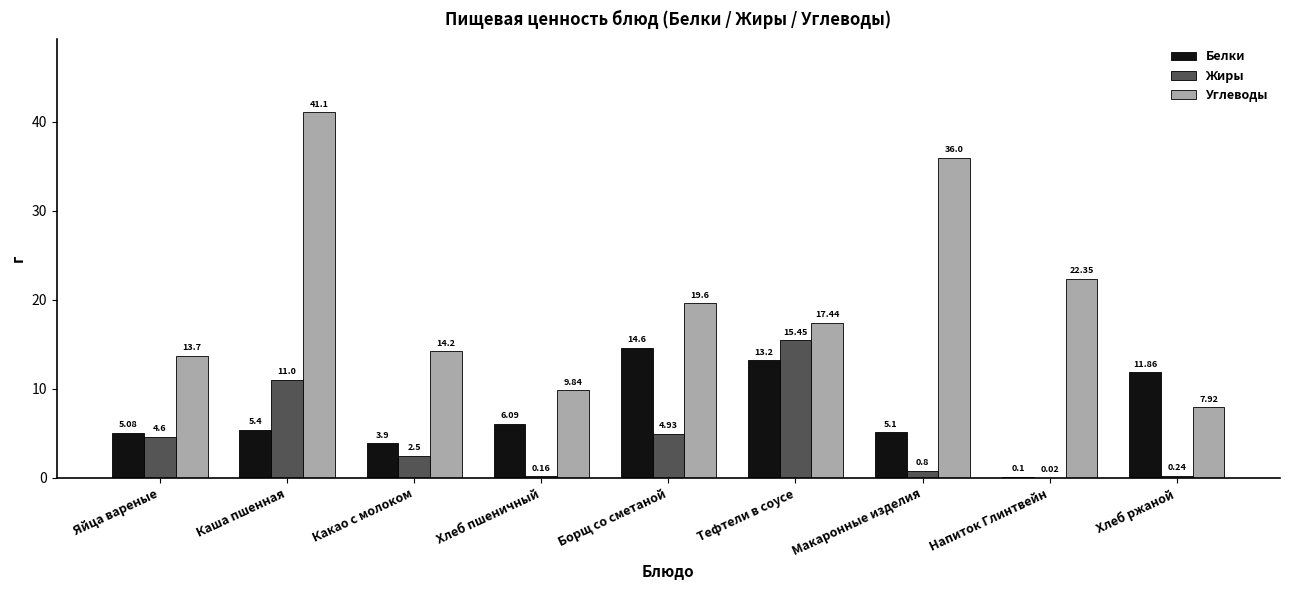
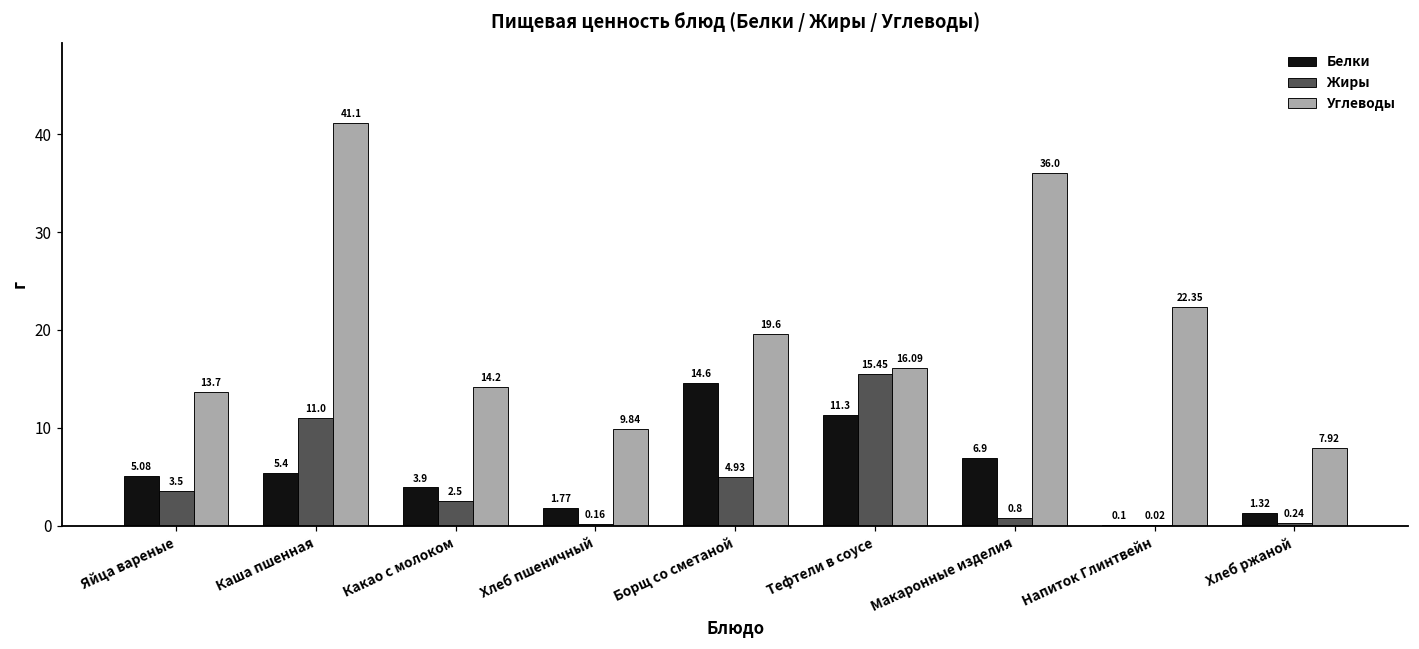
Жиры, Яйца вареные: 4.6 -> 3.5
Белки, Хлеб пшеничный: 6.09 -> 1.77
Белки, Тефтели в соусе: 13.2 -> 11.3
Углеводы, Тефтели в соусе: 17.44 -> 16.09
Белки, Макаронные изделия: 5.1 -> 6.9
Белки, Хлеб ржаной: 11.86 -> 1.32
